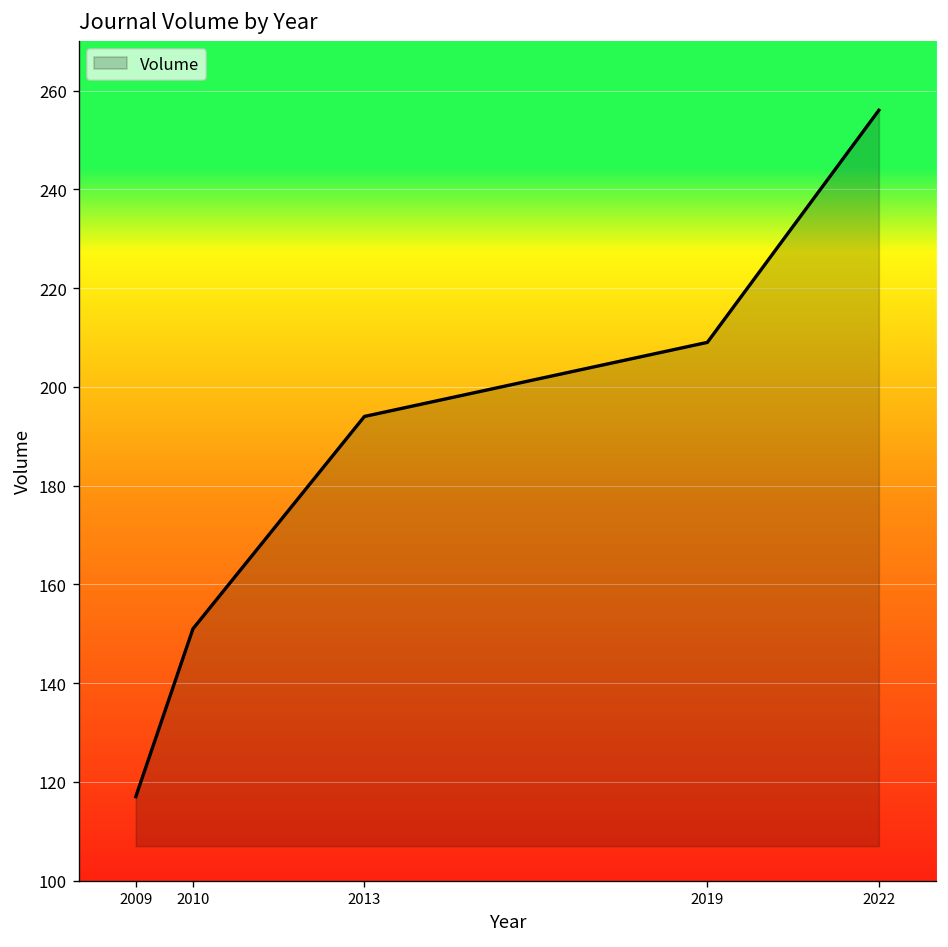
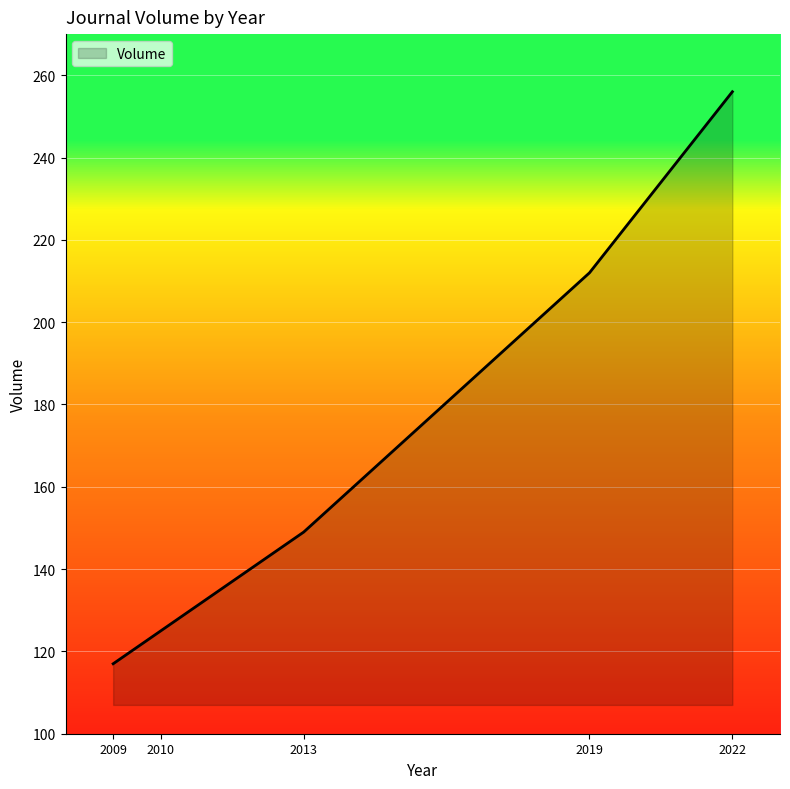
2010: 151 -> 125
2013: 194 -> 149
2019: 209 -> 212
